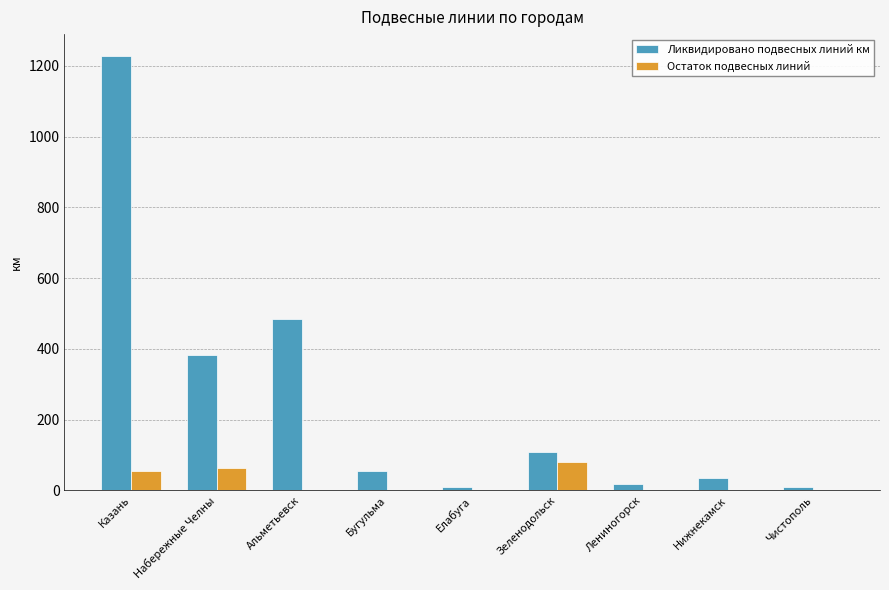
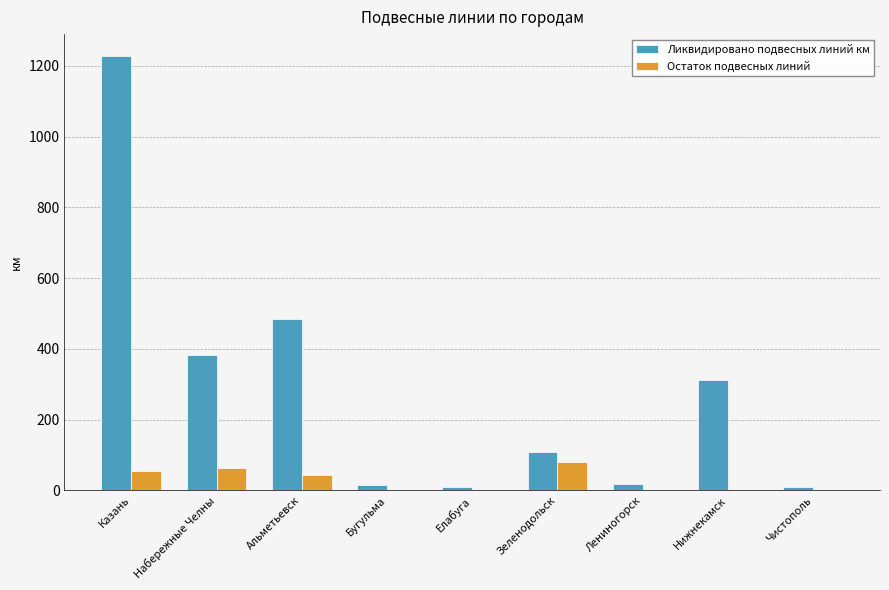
Остаток подвесных линий, Альметьевск: 0 -> 40
Ликвидировано подвесных линий км, Бугульма: 50 -> 10
Ликвидировано подвесных линий км, Нижнекамск: 40 -> 310
